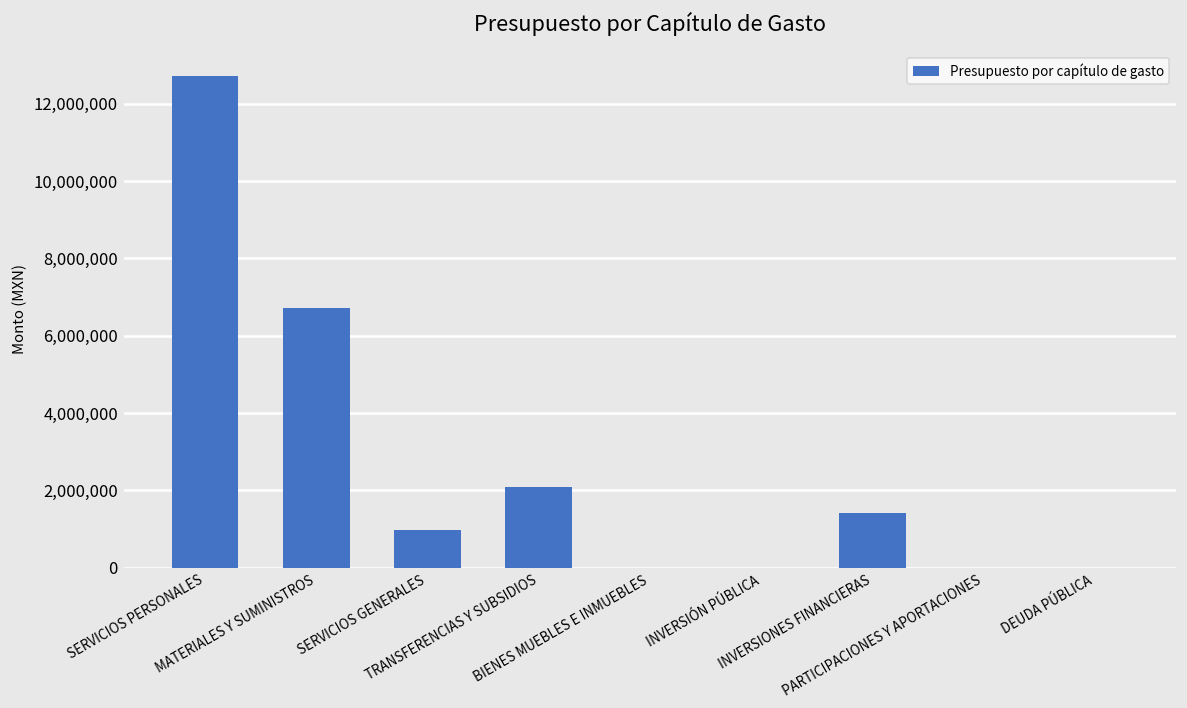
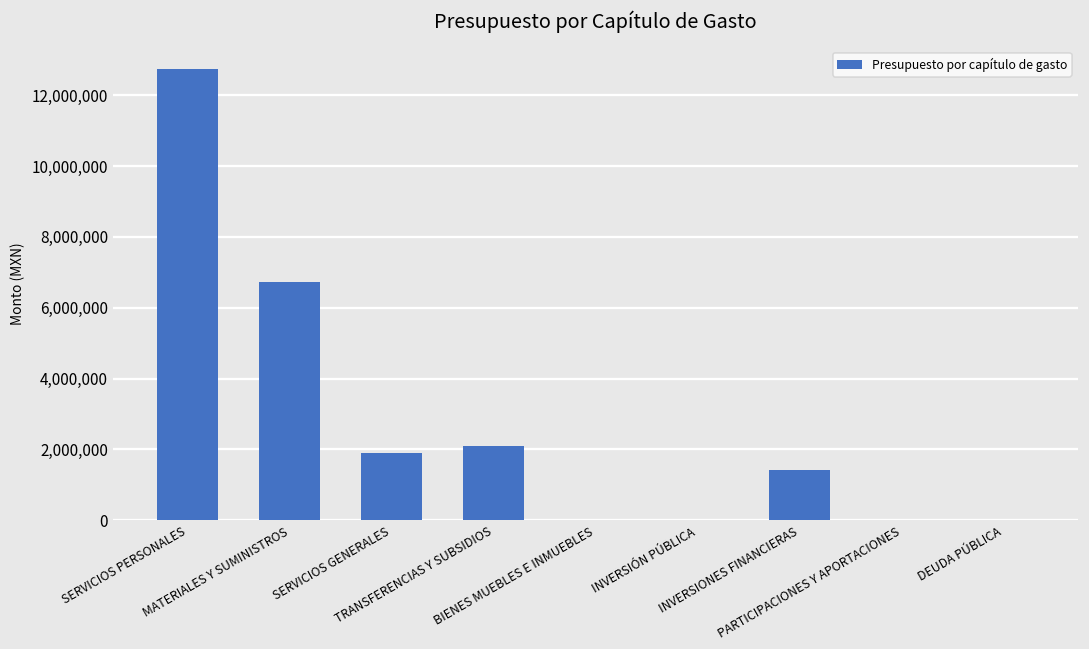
SERVICIOS GENERALES: 1,000,000 -> 1,900,000
